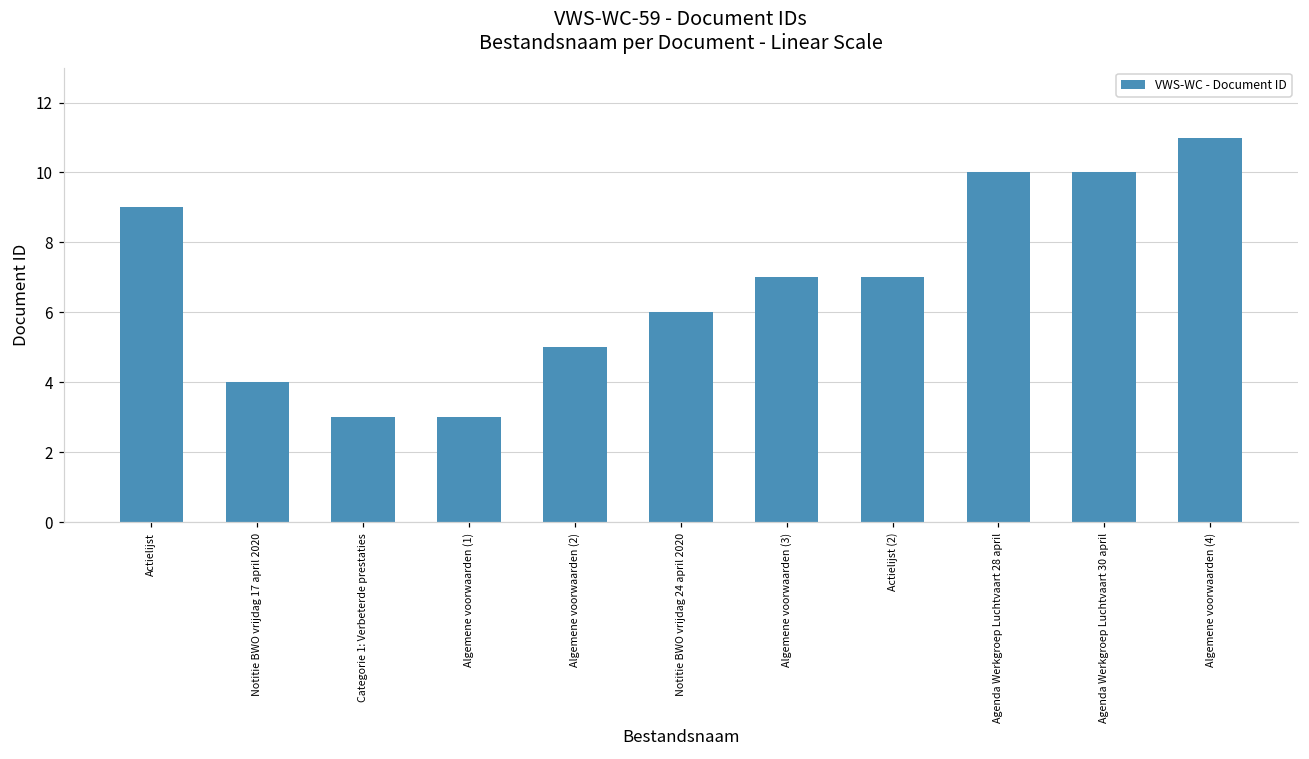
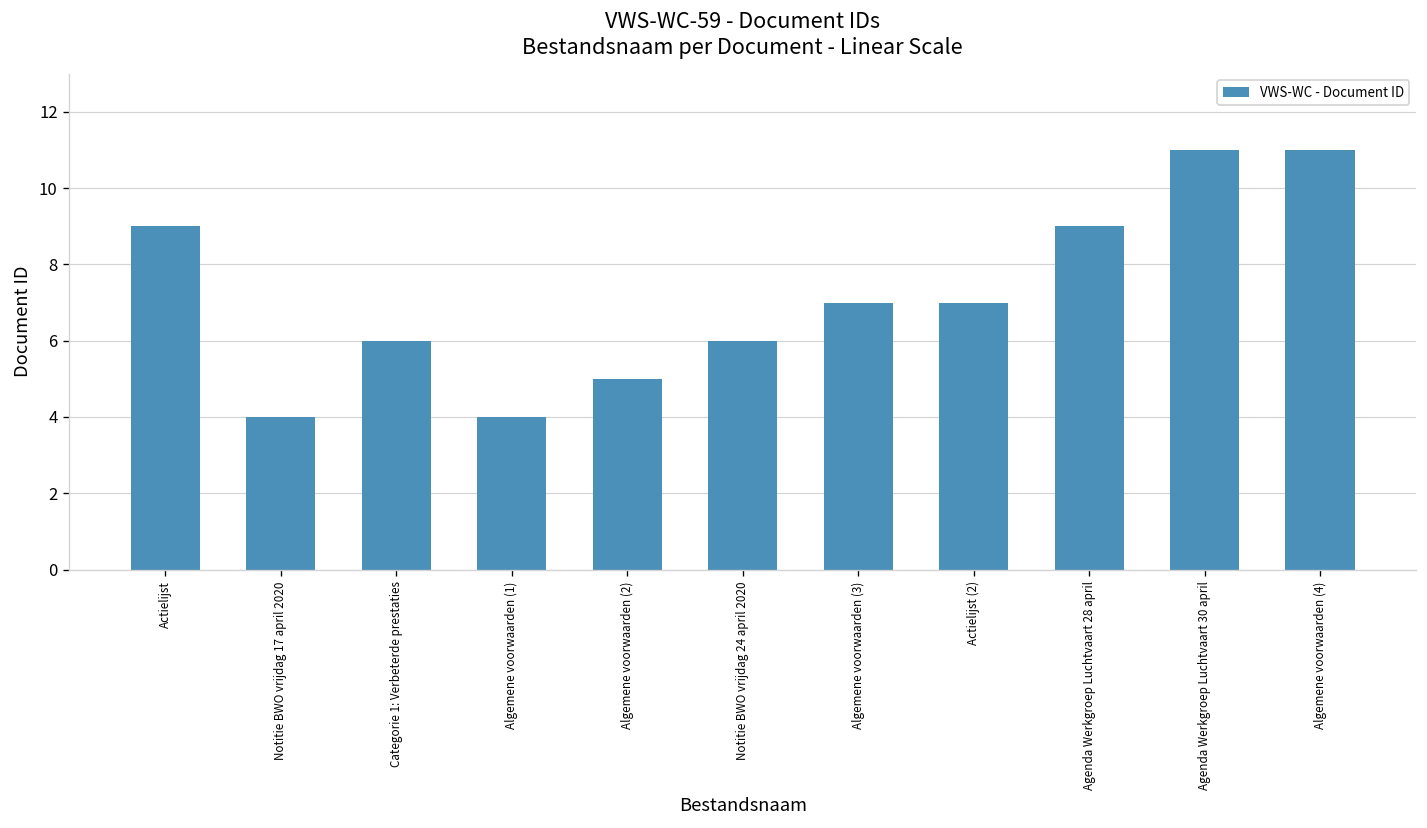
Categorie 1: Verbeterde prestaties: 3 -> 6
Algemene voorwaarden (1): 3 -> 4
Agenda Werkgroep Luchtvaart 28 april: 10 -> 9
Agenda Werkgroep Luchtvaart 30 april: 10 -> 11
